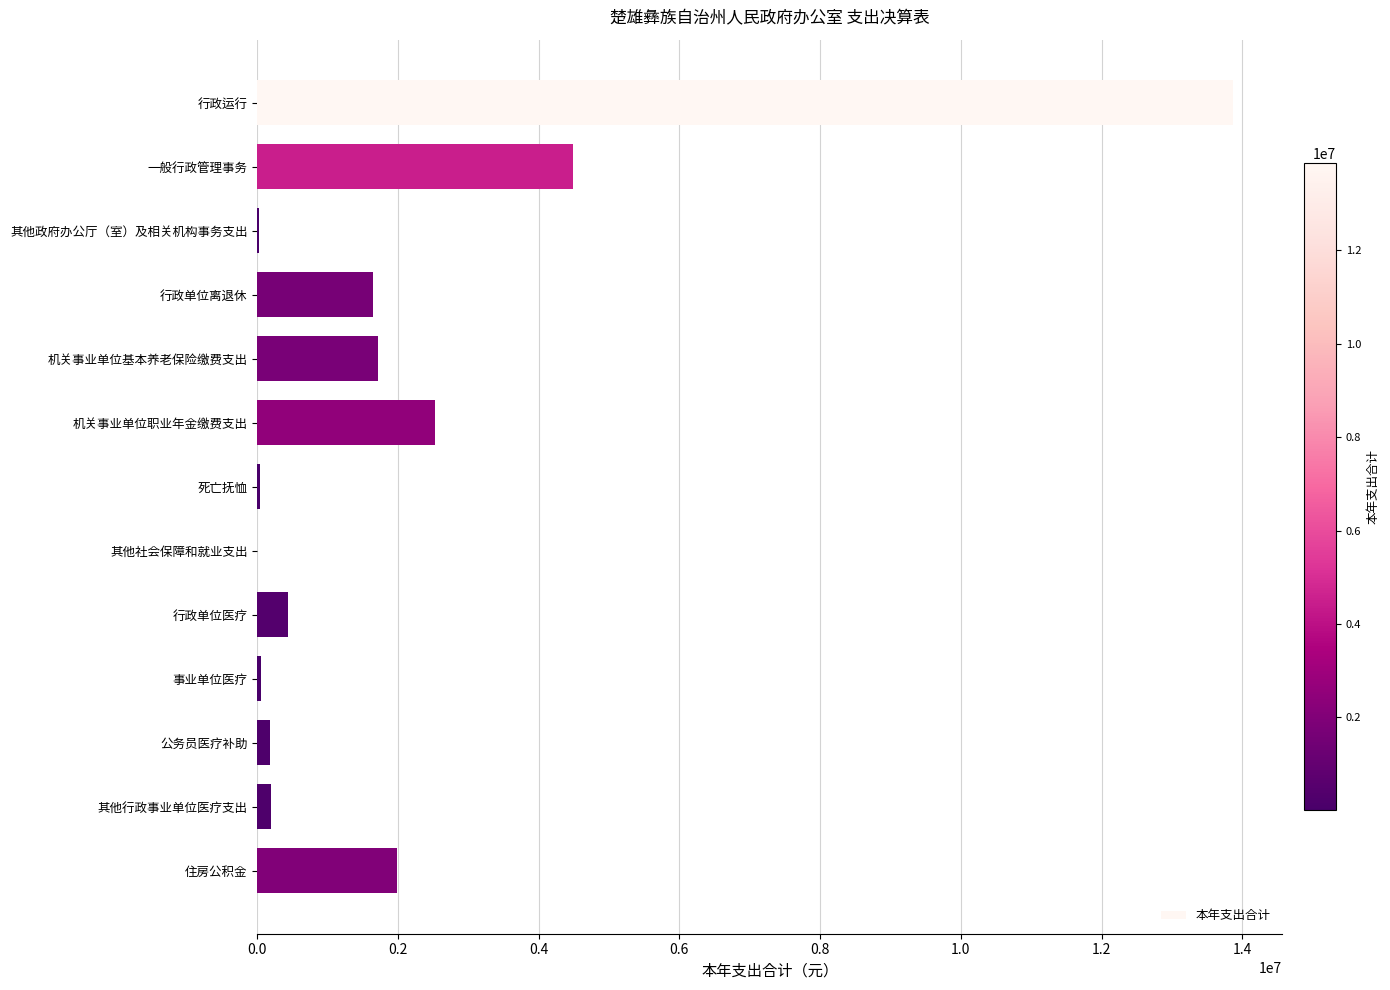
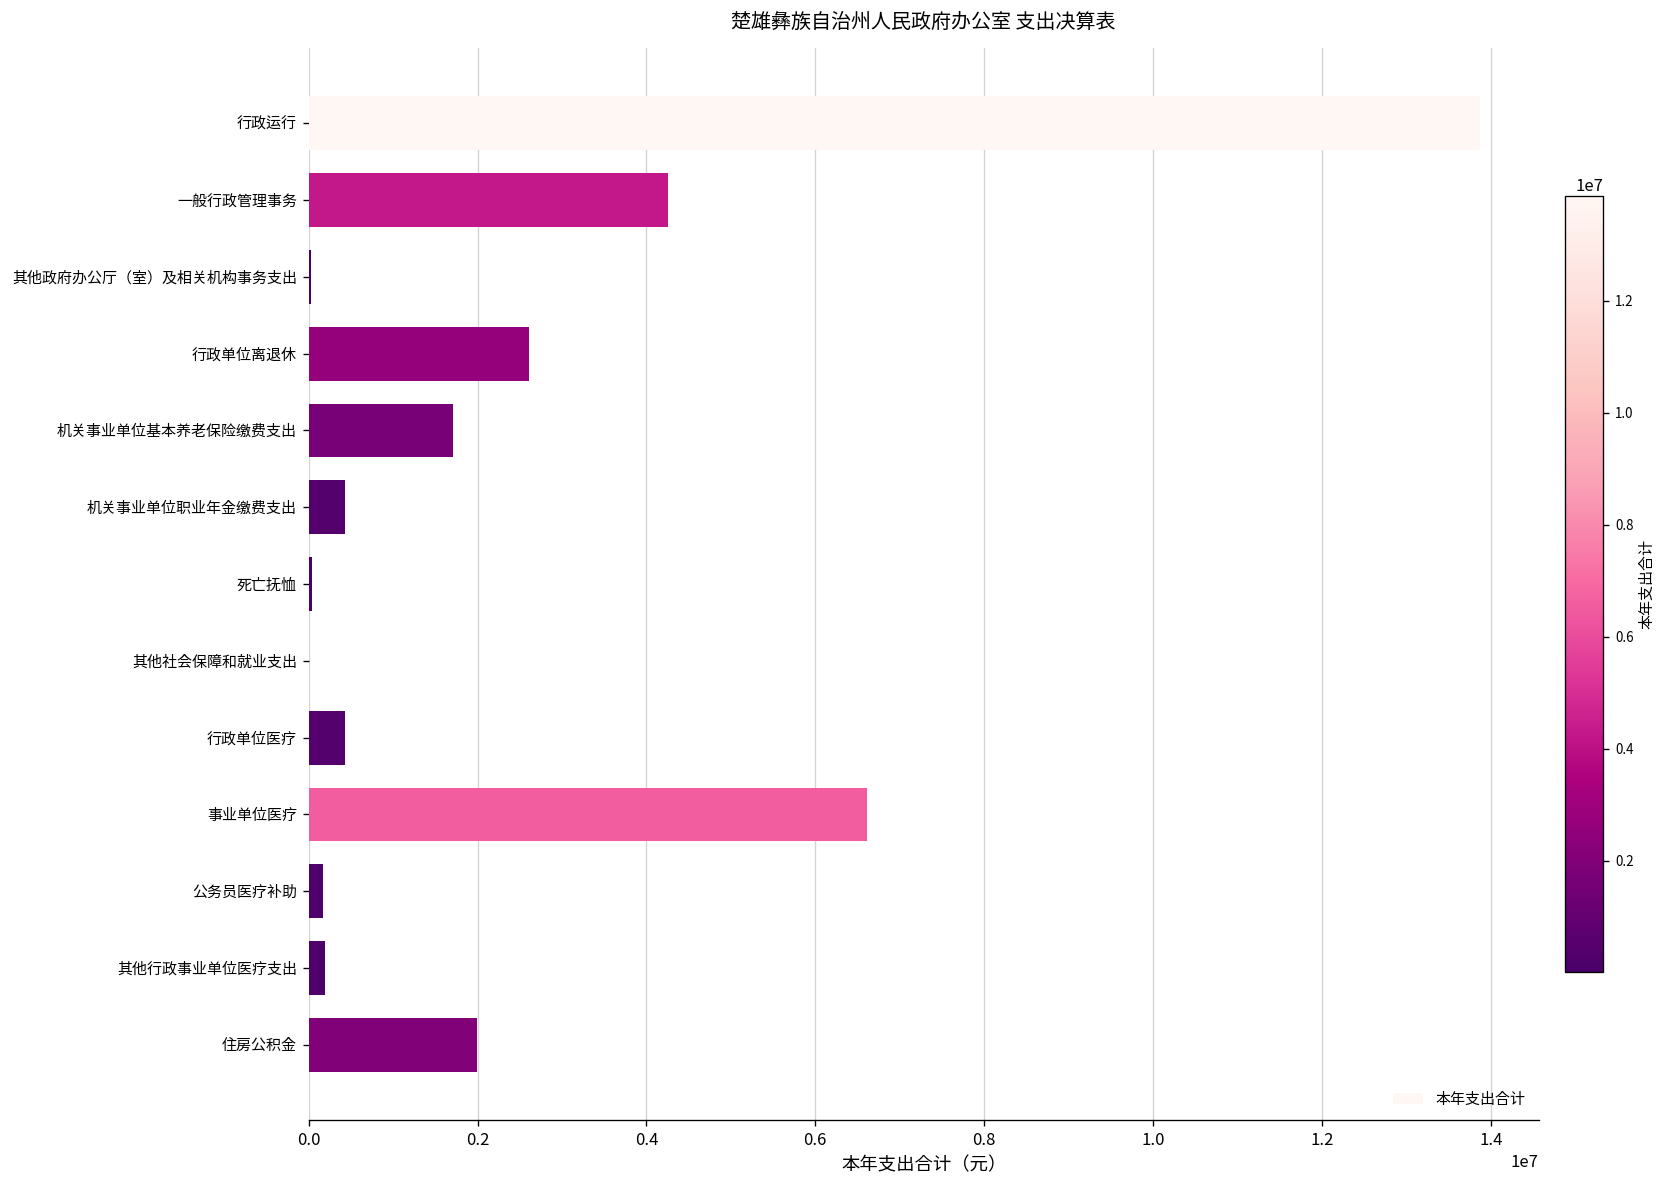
一般行政管理事务: 4500000 -> 4300000
行政单位离退休: 1700000 -> 2600000
机关事业单位职业年金缴费支出: 2500000 -> 400000
事业单位医疗: 0 -> 6600000
